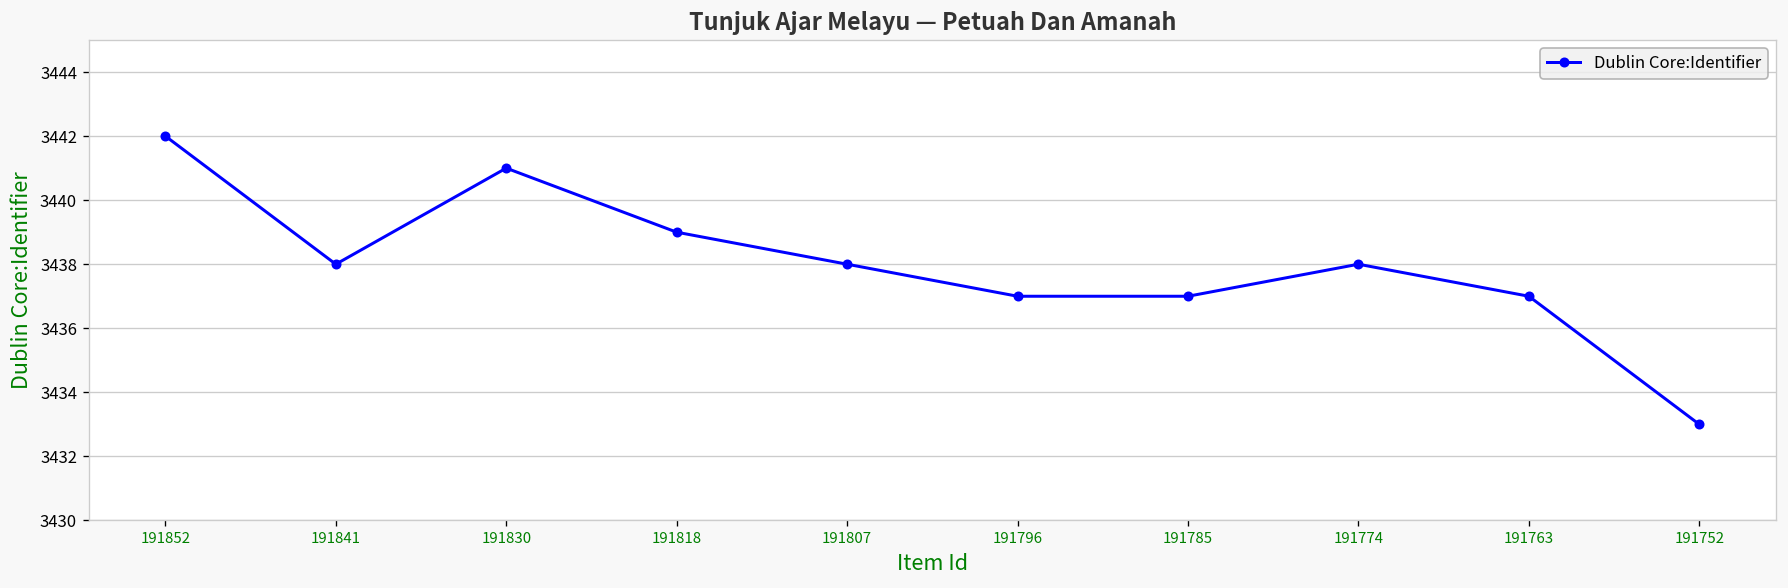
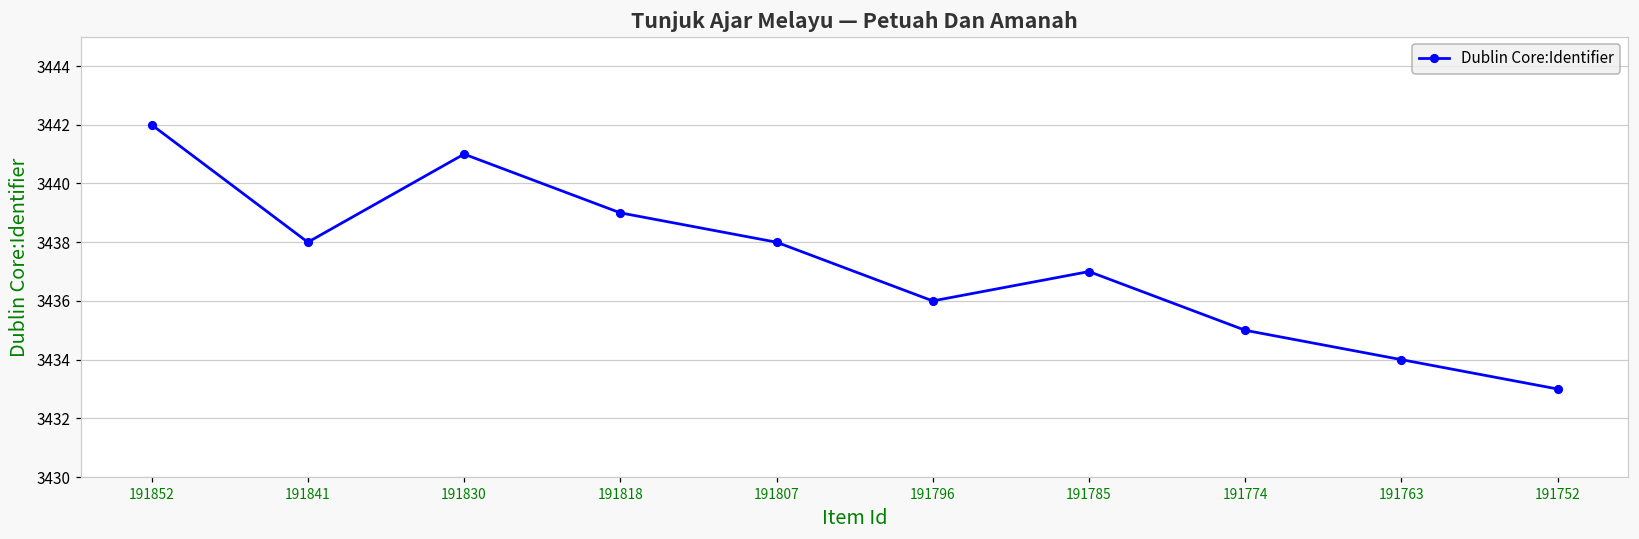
191796: 3437 -> 3436
191774: 3438 -> 3435
191763: 3437 -> 3434
